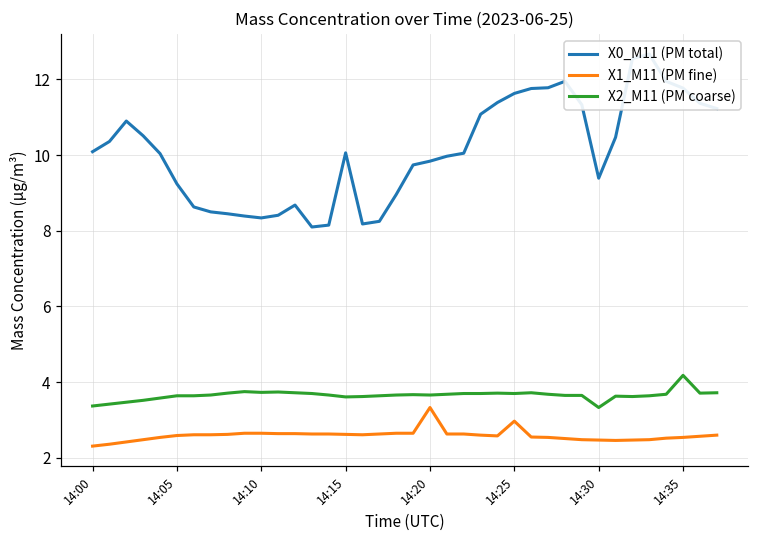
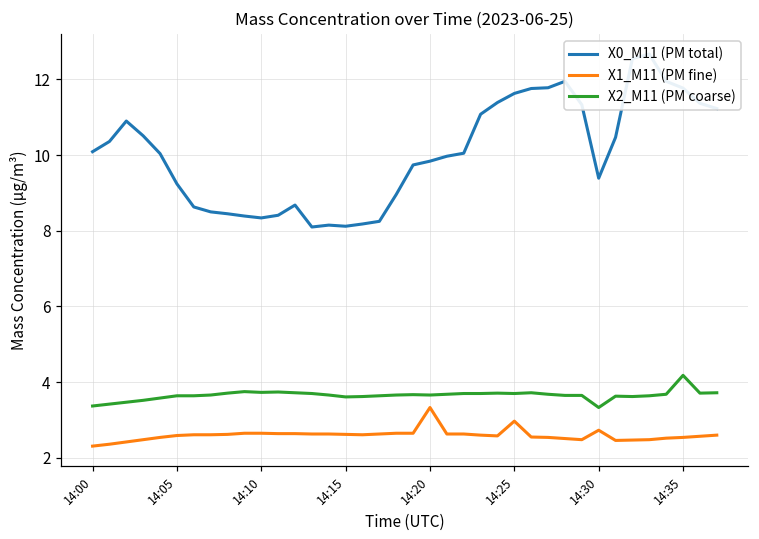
X0_M11 (PM total), 14:15: 10.1 -> 8.1
X1_M11 (PM fine), 14:30: 2.5 -> 2.7
